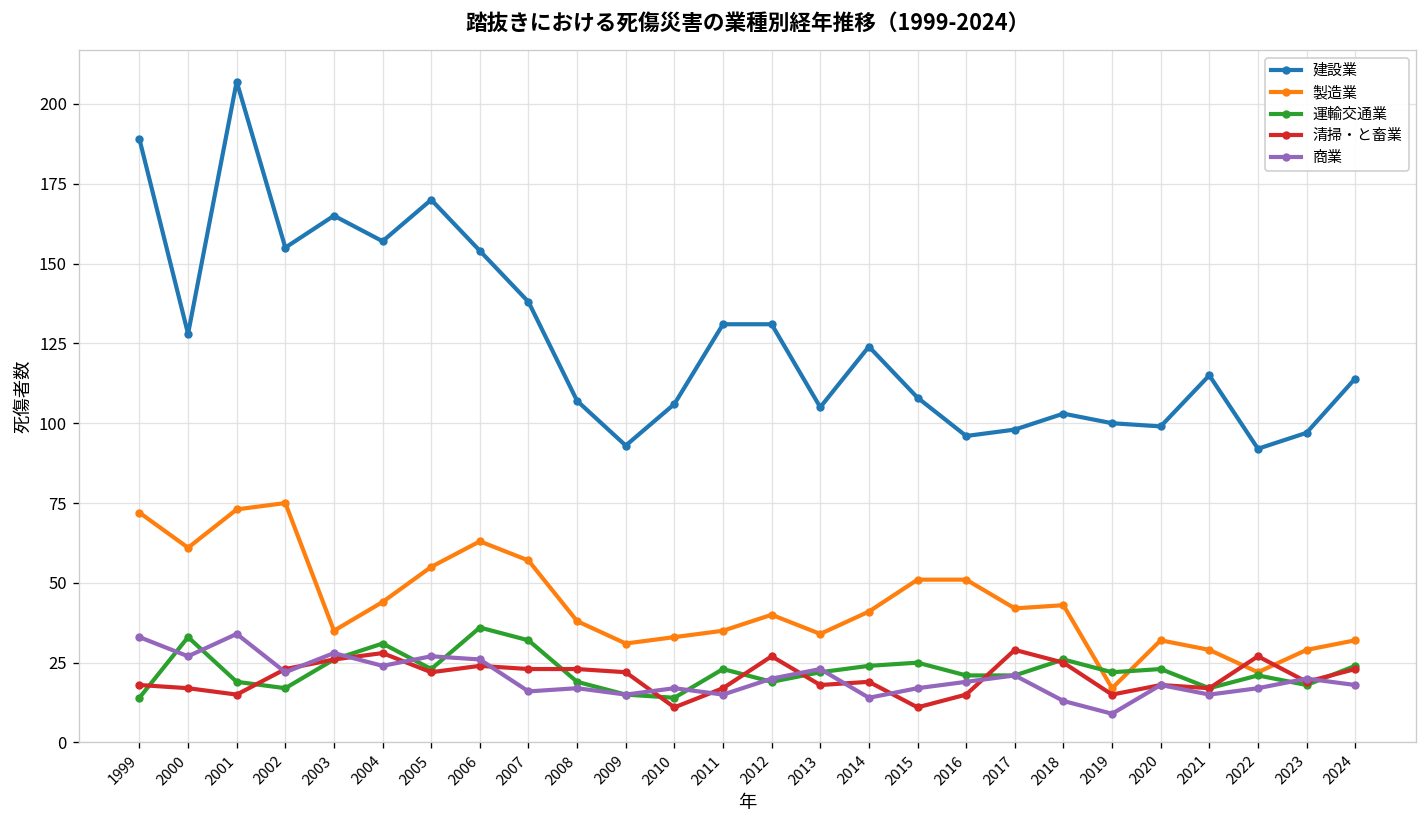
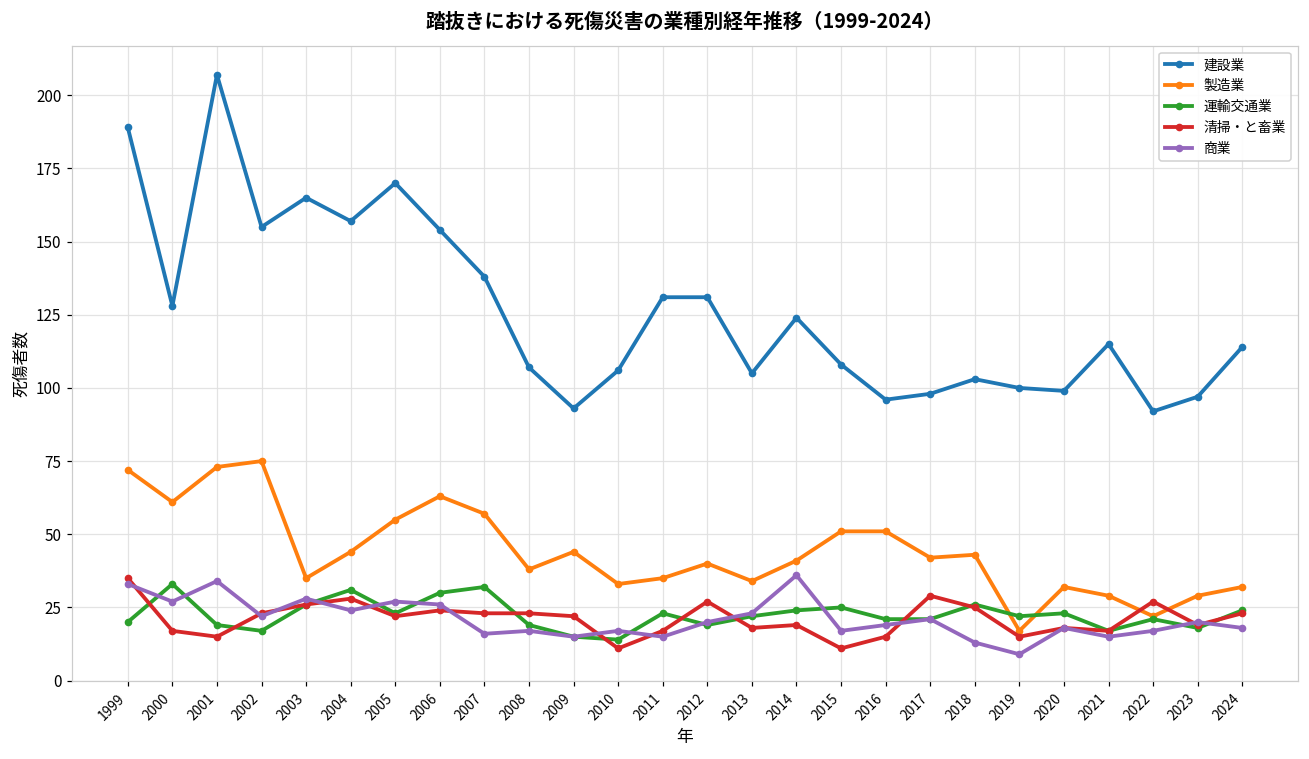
運輸交通業, 1999: 14 -> 20
清掃・と畜業, 1999: 18 -> 35
運輸交通業, 2006: 36 -> 30
製造業, 2009: 31 -> 44
商業, 2014: 14 -> 36
